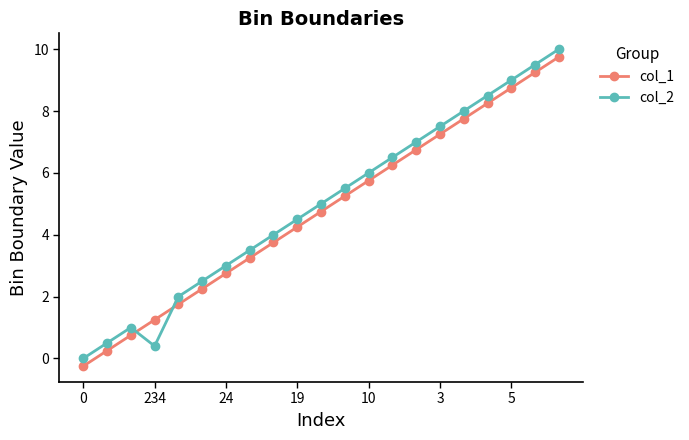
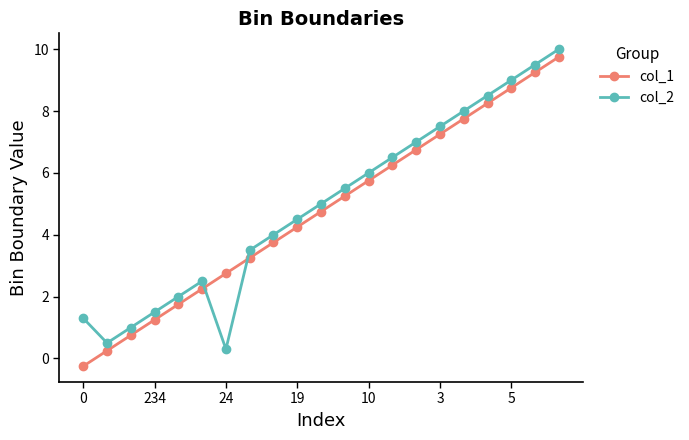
col_2, 0: 0.0 -> 1.3
col_2, 234: 0.4 -> 1.5
col_2, 24: 3.0 -> 0.3
